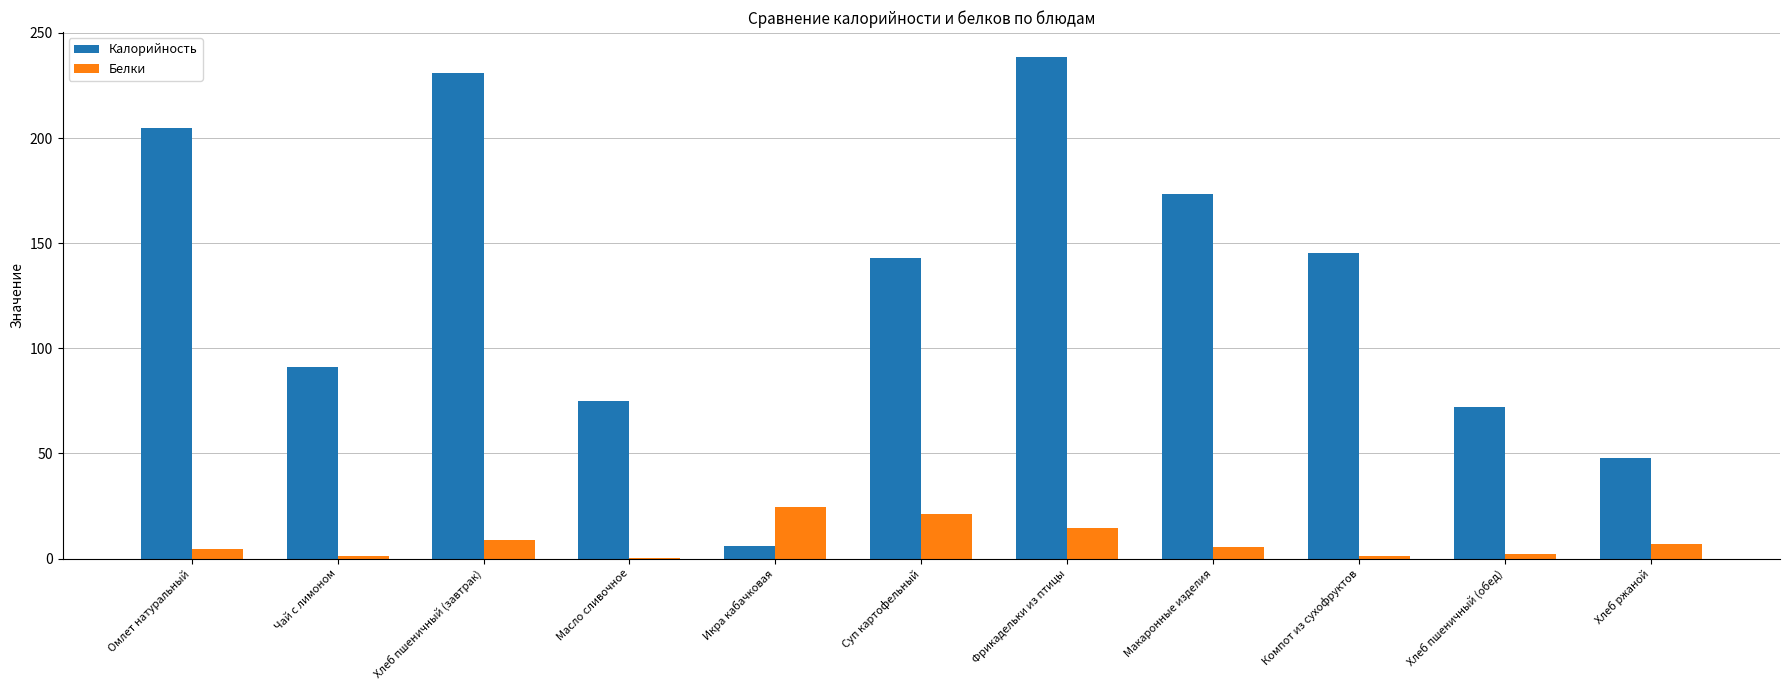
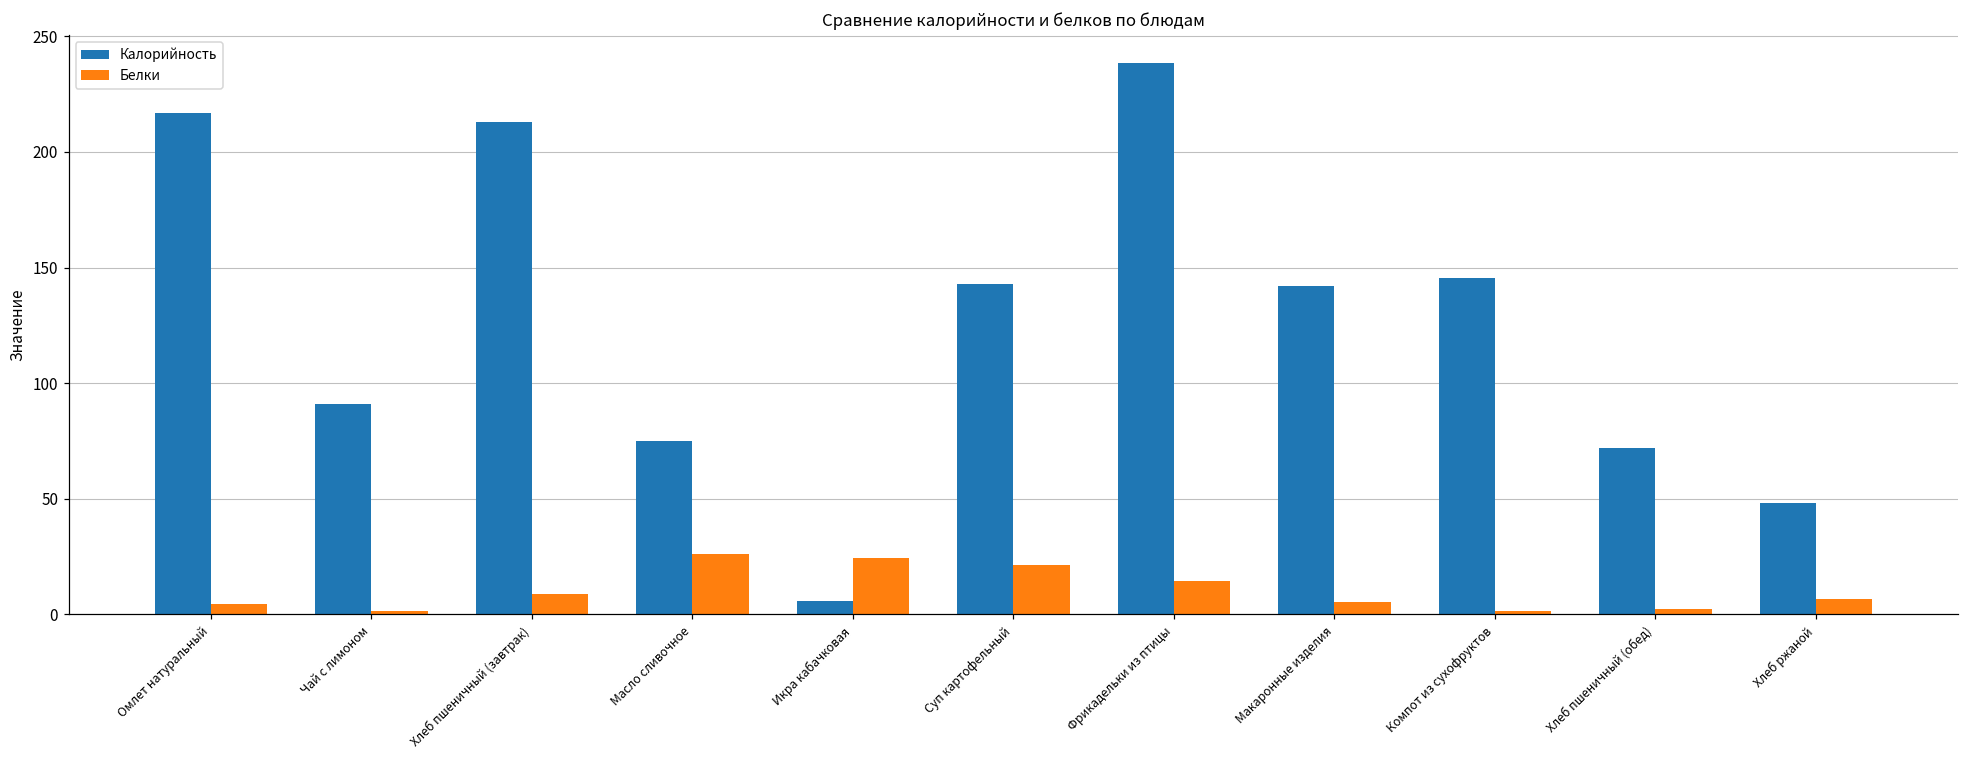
Калорийность, Омлет натуральный: 205 -> 217
Калорийность, Хлеб пшеничный (завтрак): 231 -> 213
Белки, Масло сливочное: 0 -> 26
Калорийность, Макаронные изделия: 173 -> 142
